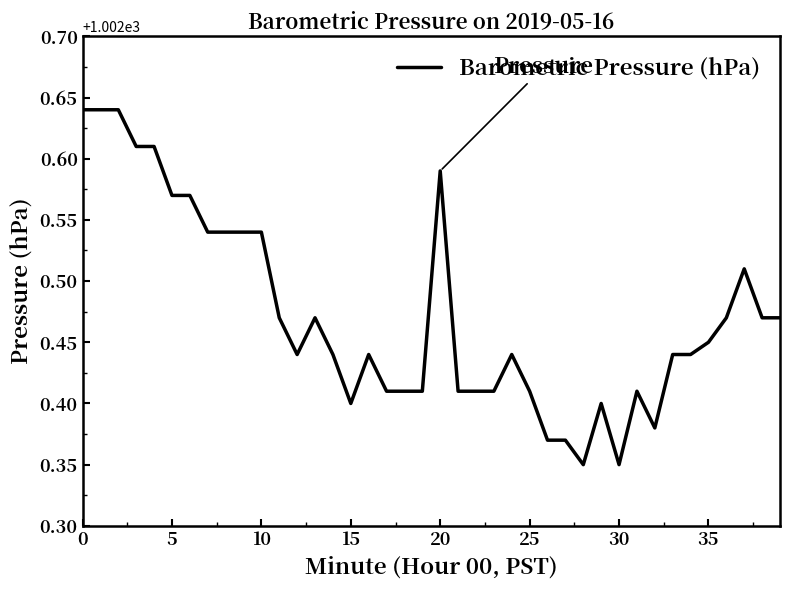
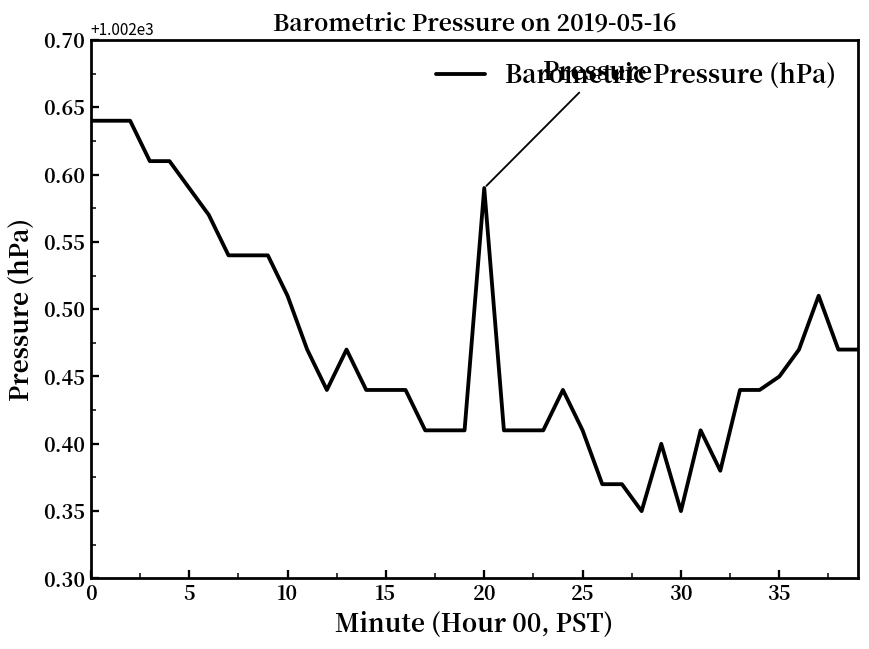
5: 1002.57 -> 1002.59
10: 1002.54 -> 1002.51
15: 1002.40 -> 1002.44
